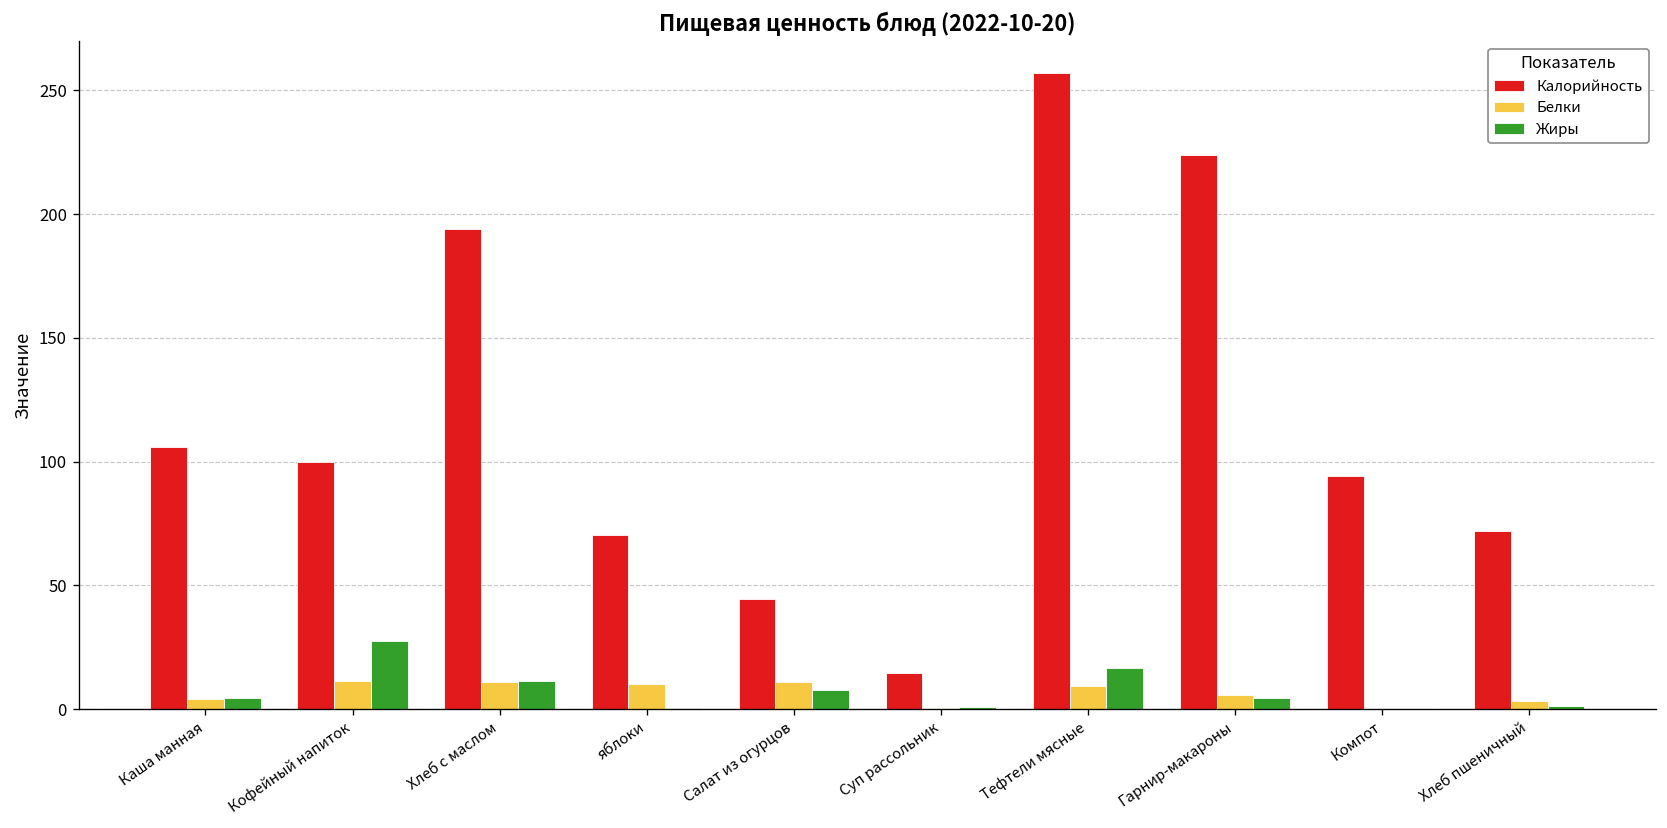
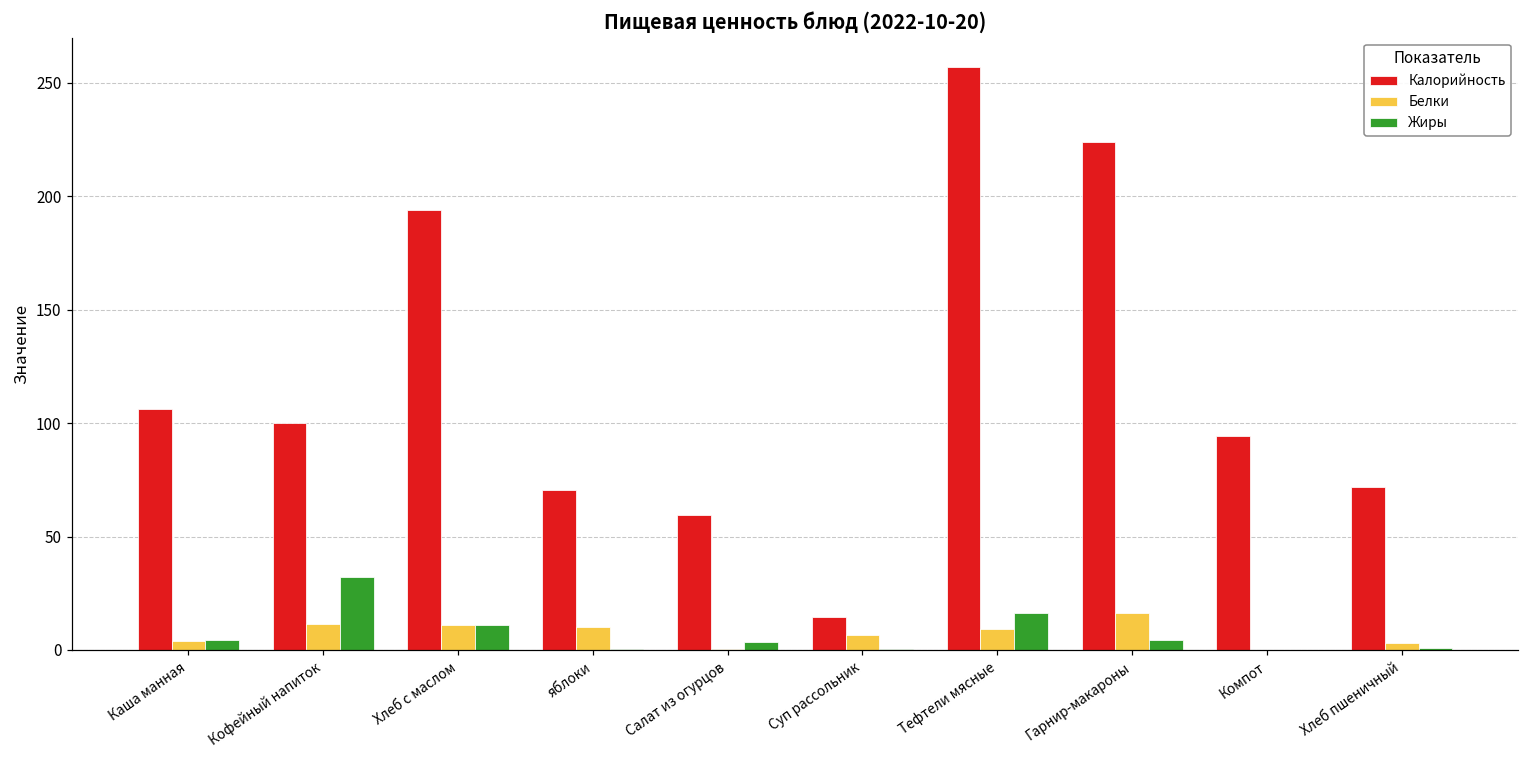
Жиры, Кофейный напиток: 28 -> 32
Калорийность, Салат из огурцов: 45 -> 60
Белки, Салат из огурцов: 11 -> 1
Жиры, Салат из огурцов: 8 -> 4
Белки, Суп рассольник: 0 -> 7
Белки, Гарнир-макароны: 6 -> 17
